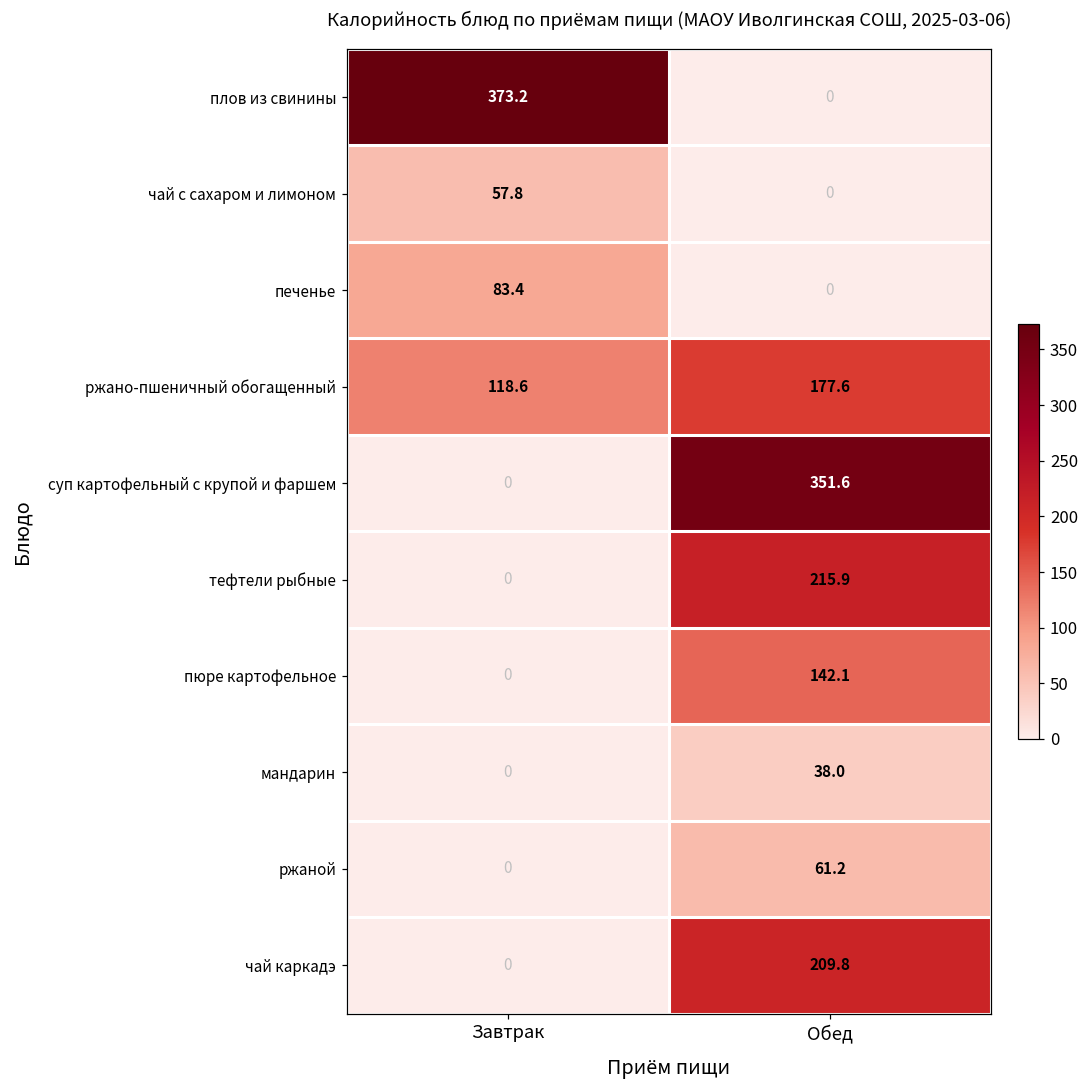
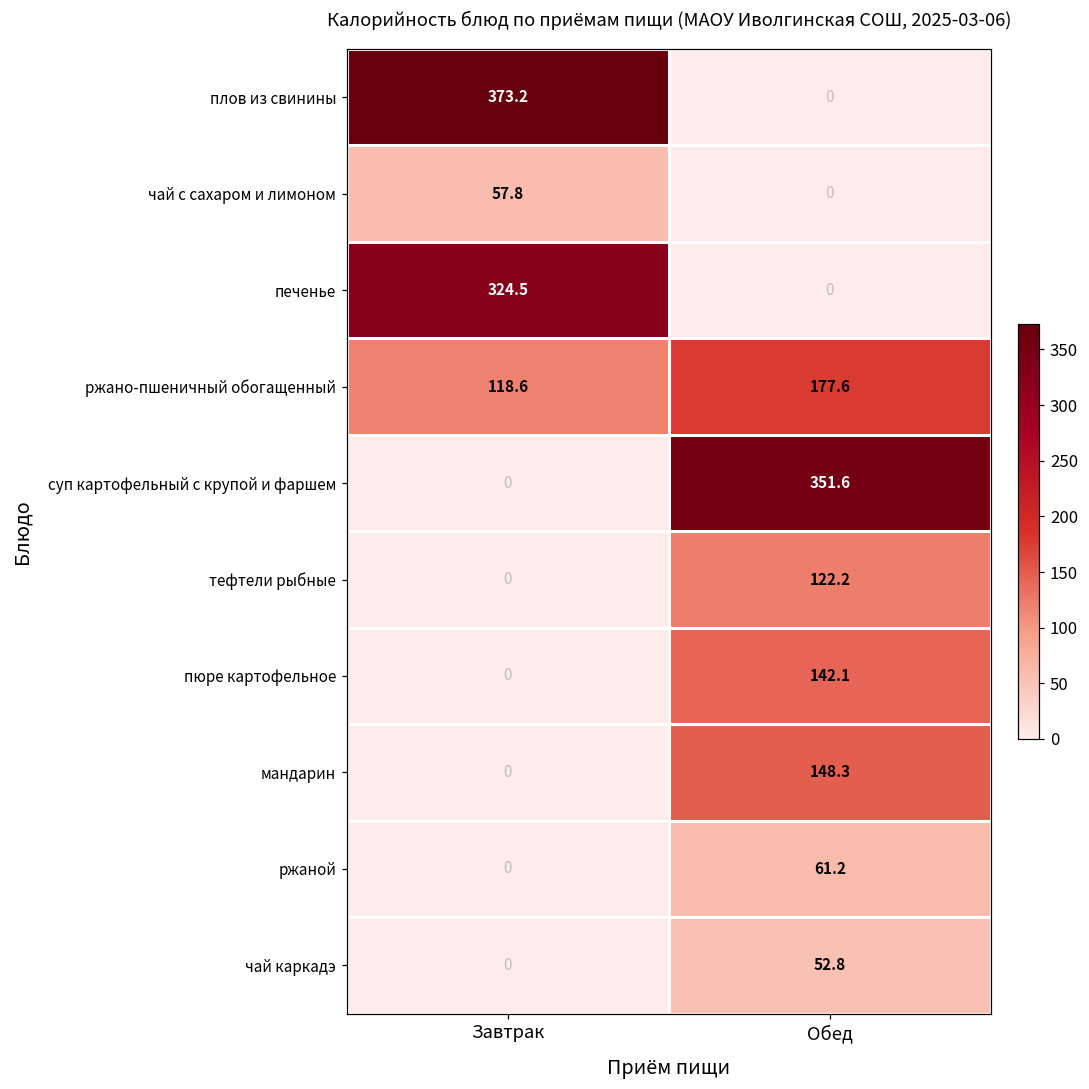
печенье, Завтрак: 83.4 -> 324.5
тефтели рыбные, Обед: 215.9 -> 122.2
мандарин, Обед: 38.0 -> 148.3
чай каркадэ, Обед: 209.8 -> 52.8
